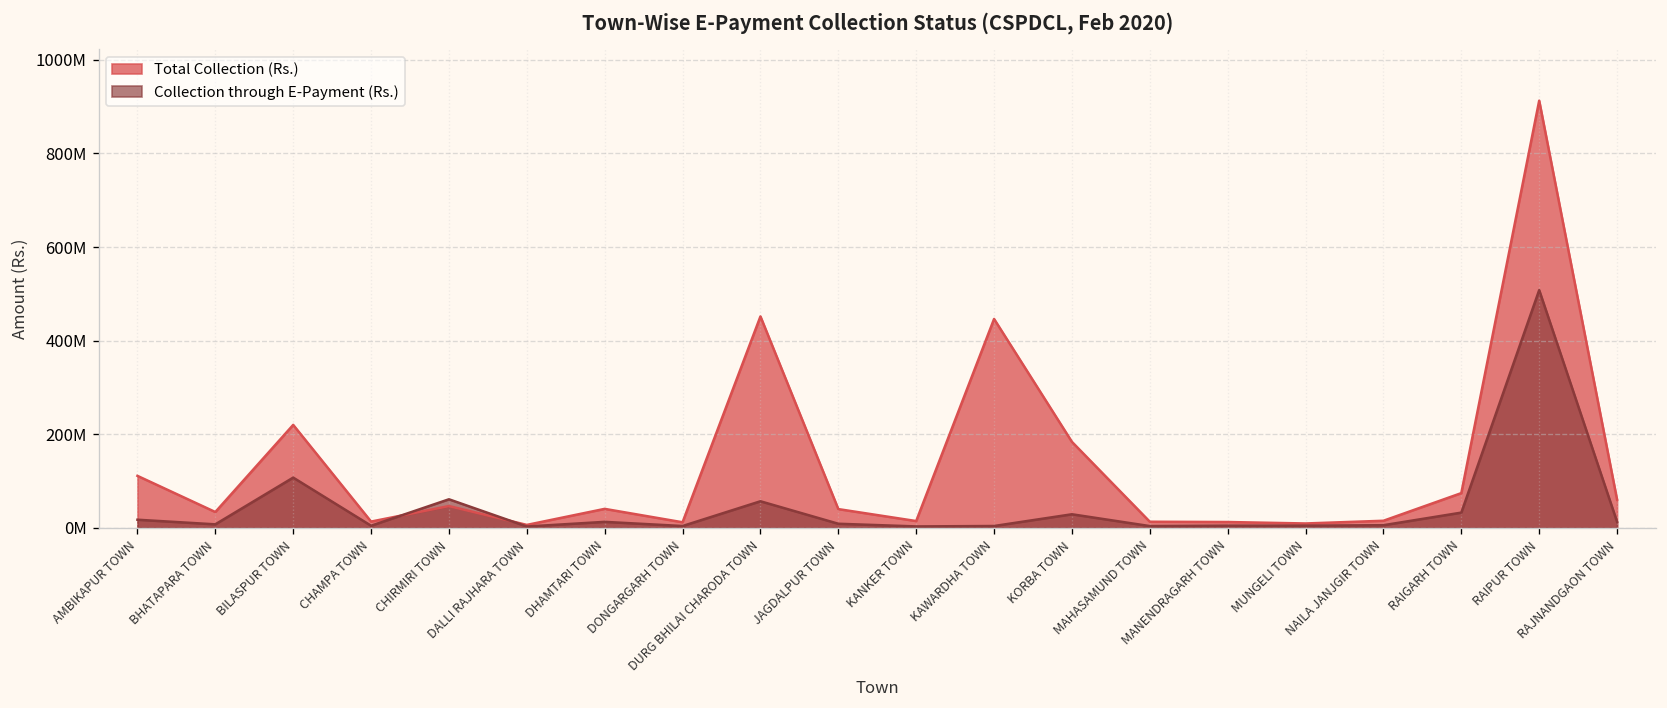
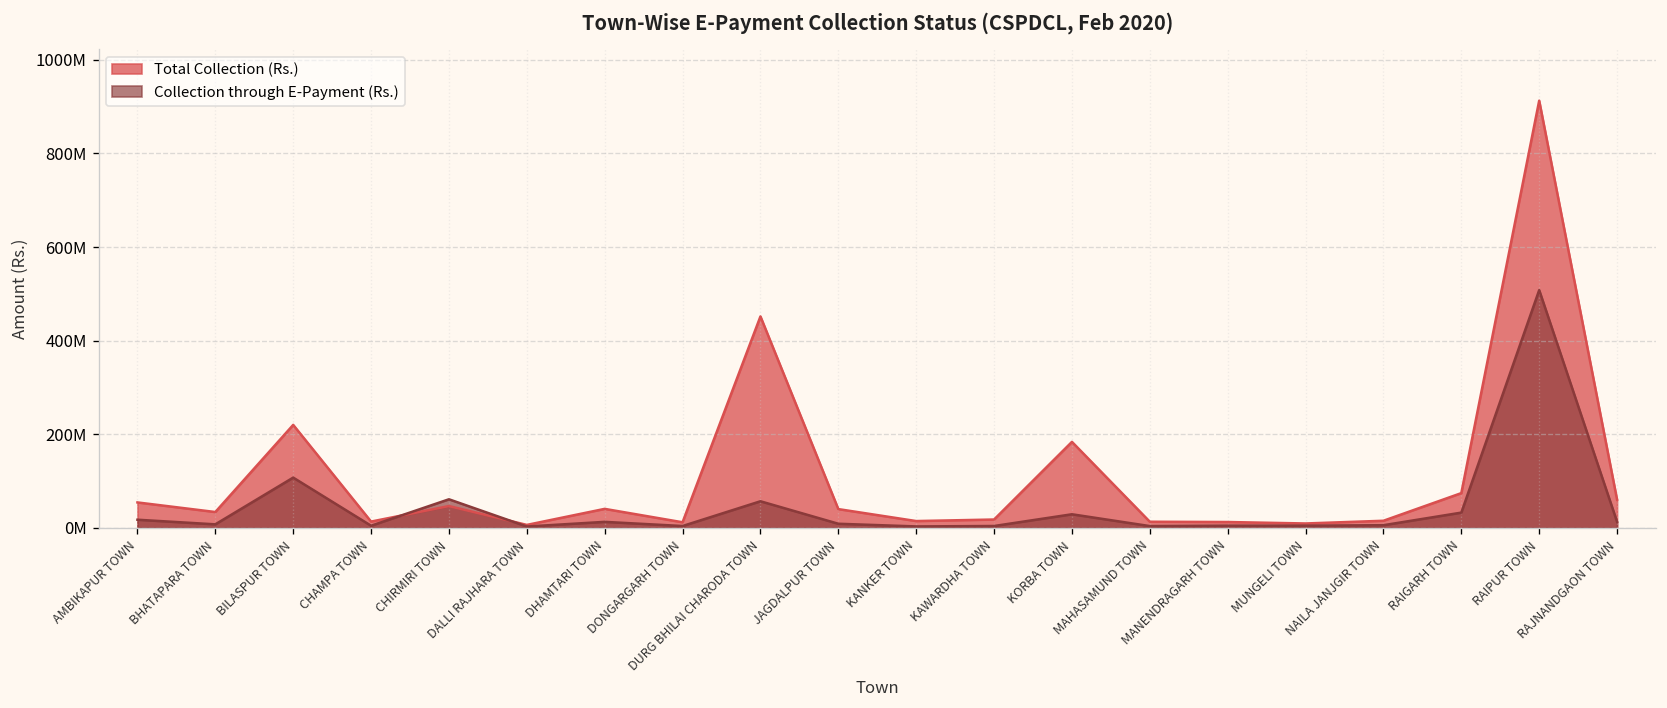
Total Collection (Rs.), AMBIKAPUR TOWN: 110000000 -> 50000000
Total Collection (Rs.), KAWARDHA TOWN: 450000000 -> 20000000
